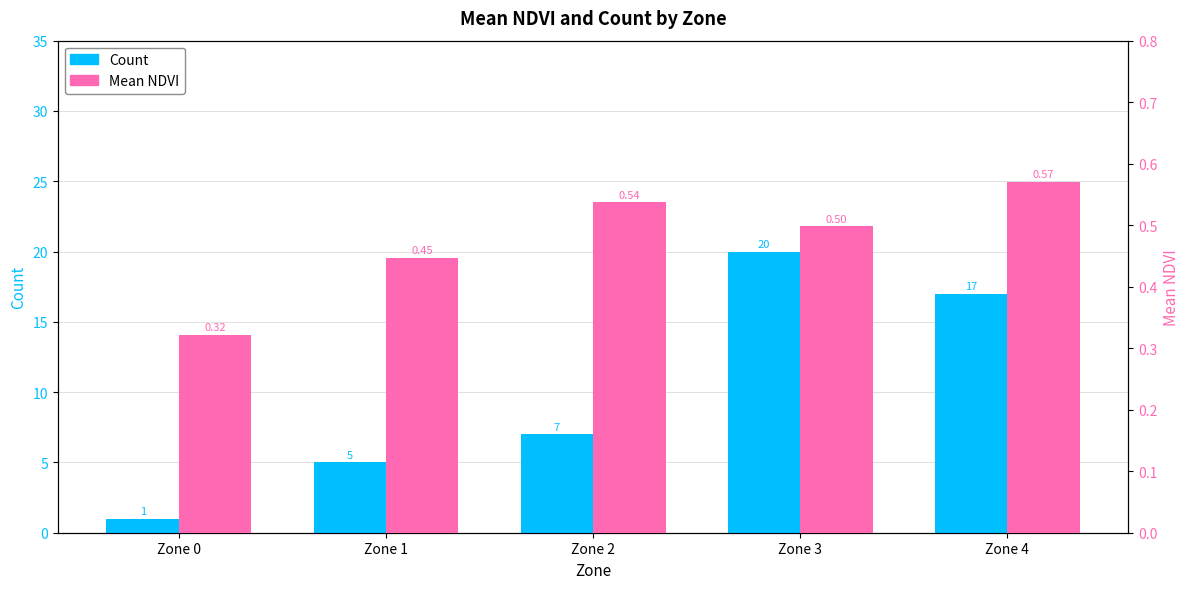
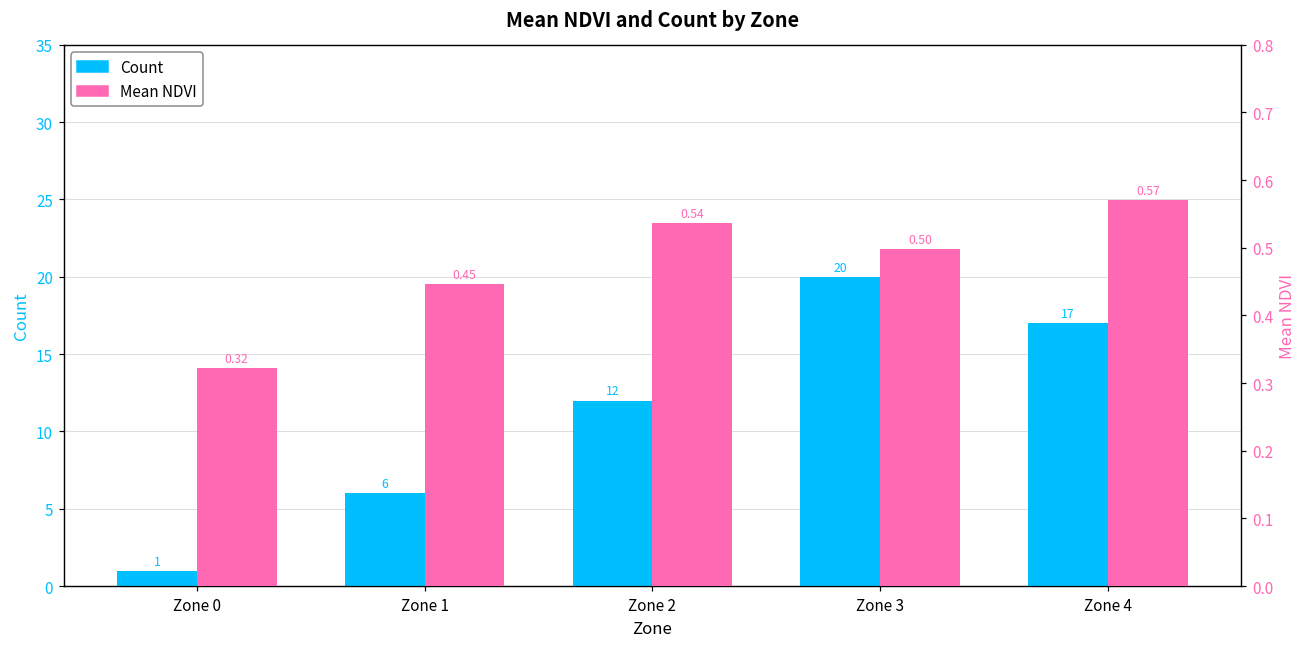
Count, Zone 1: 5 -> 6
Count, Zone 2: 7 -> 12
